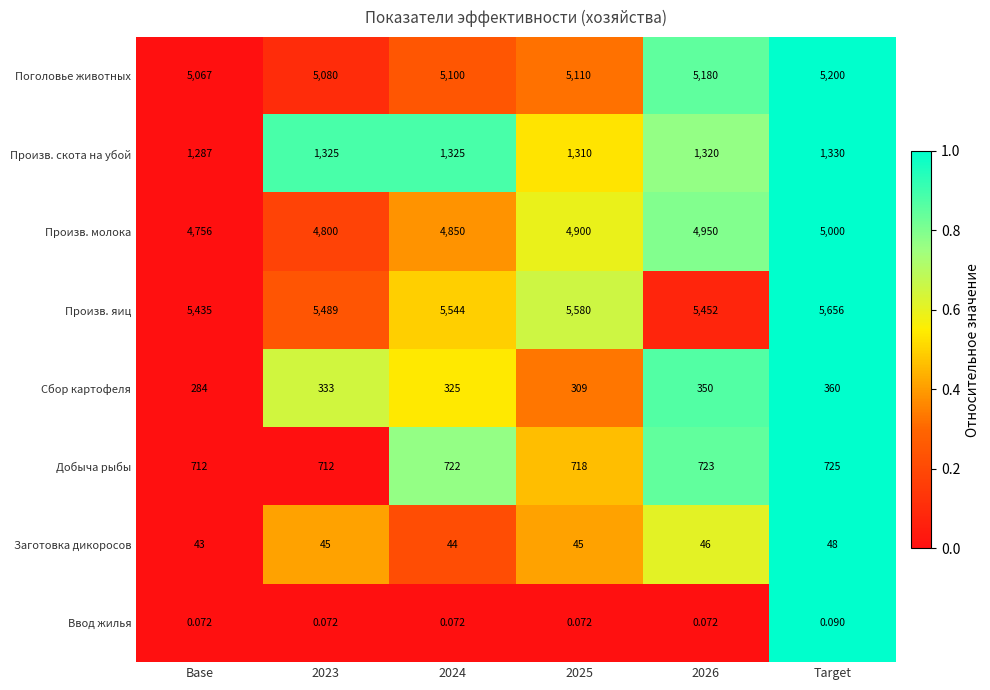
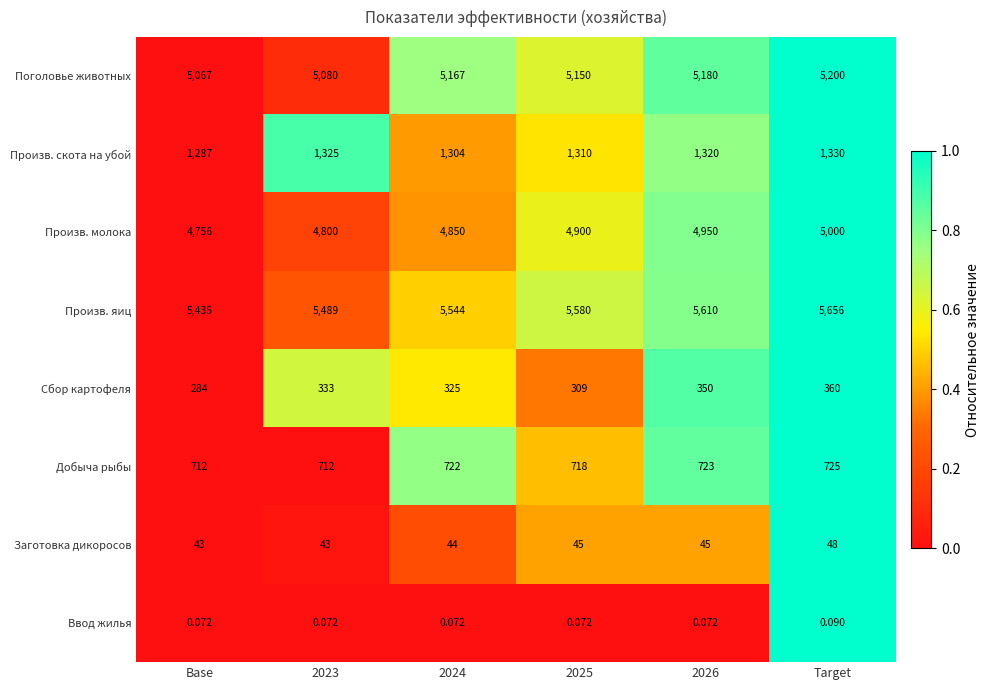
Поголовье животных, 2024: 5,100 -> 5,167
Поголовье животных, 2025: 5,110 -> 5,150
Произв. скота на убой, 2024: 1,325 -> 1,304
Произв. яиц, 2026: 5,452 -> 5,610
Заготовка дикоросов, 2023: 45 -> 43
Заготовка дикоросов, 2026: 46 -> 45
